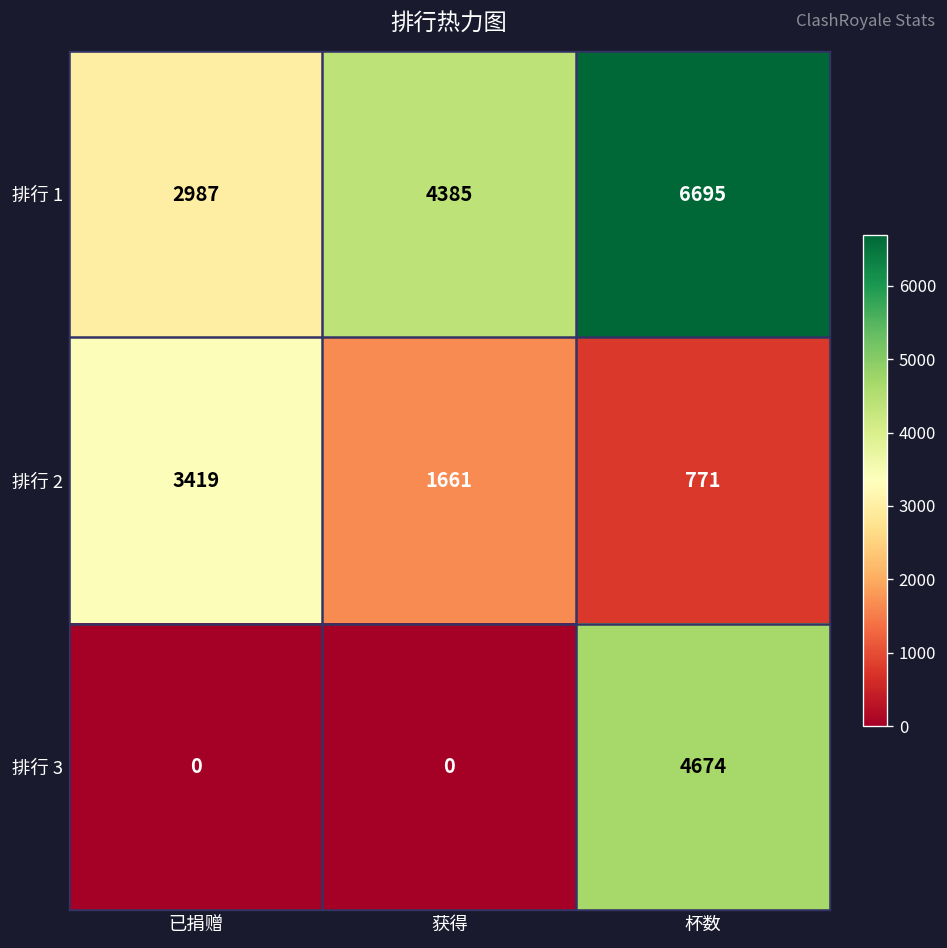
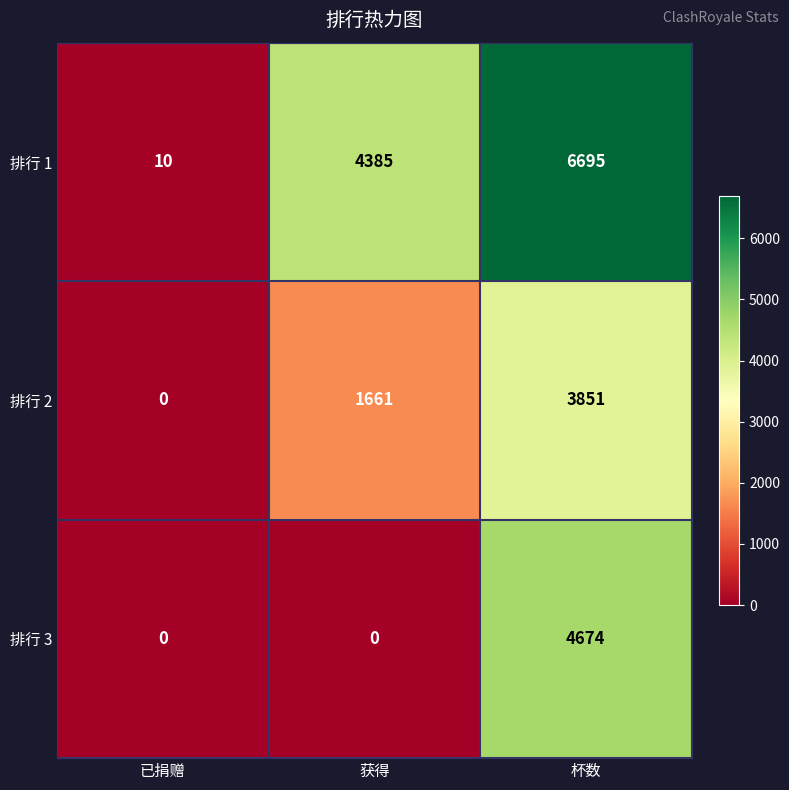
排行 1, 已捐赠: 2987 -> 10
排行 2, 已捐赠: 3419 -> 0
排行 2, 杯数: 771 -> 3851
